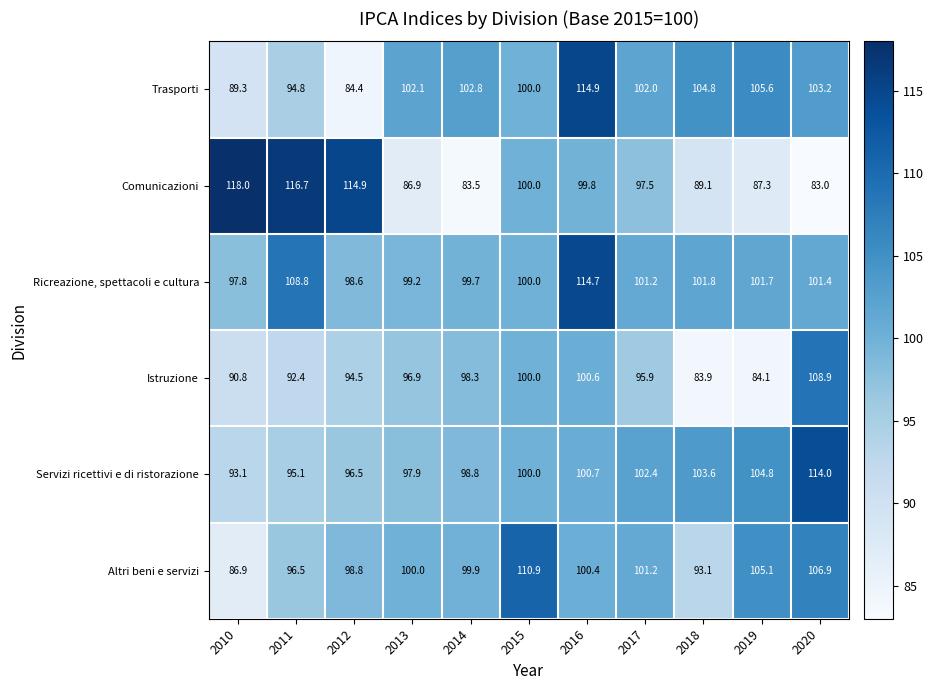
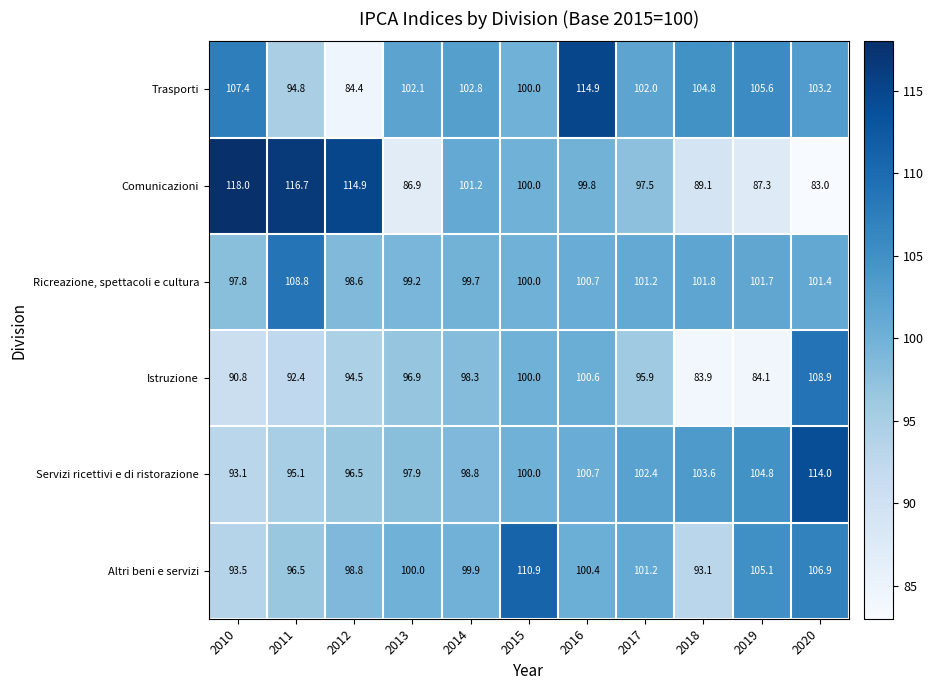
Trasporti, 2010: 89.3 -> 107.4
Comunicazioni, 2014: 83.5 -> 101.2
Ricreazione, spettacoli e cultura, 2016: 114.7 -> 100.7
Altri beni e servizi, 2010: 86.9 -> 93.5
